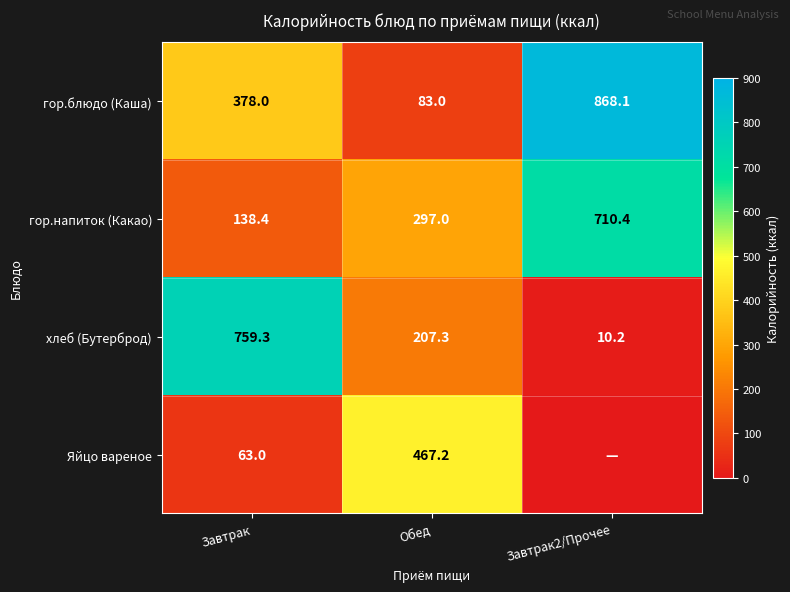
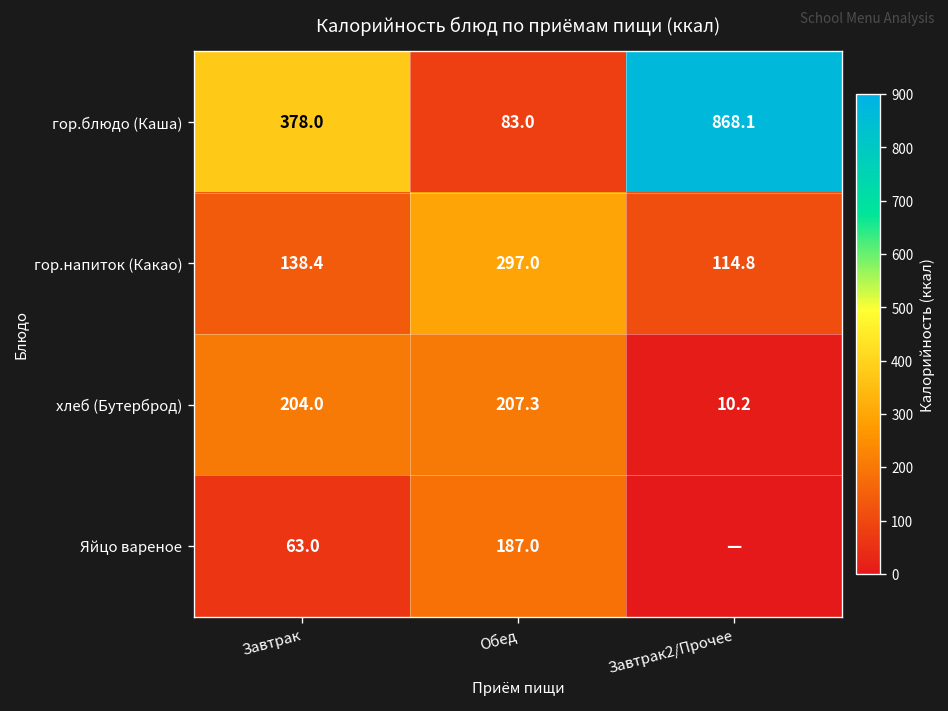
гор.напиток (Какао), Завтрак2/Прочее: 710.4 -> 114.8
хлеб (Бутерброд), Завтрак: 759.3 -> 204.0
Яйцо вареное, Обед: 467.2 -> 187.0
